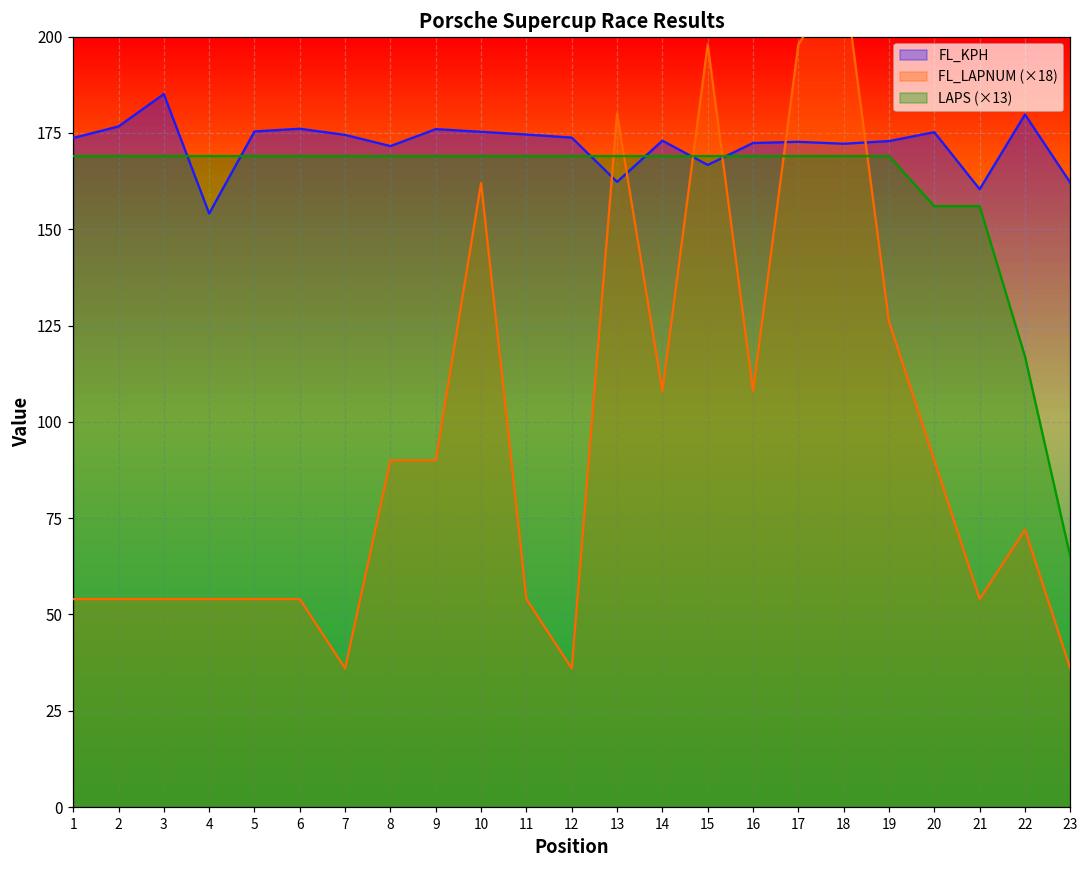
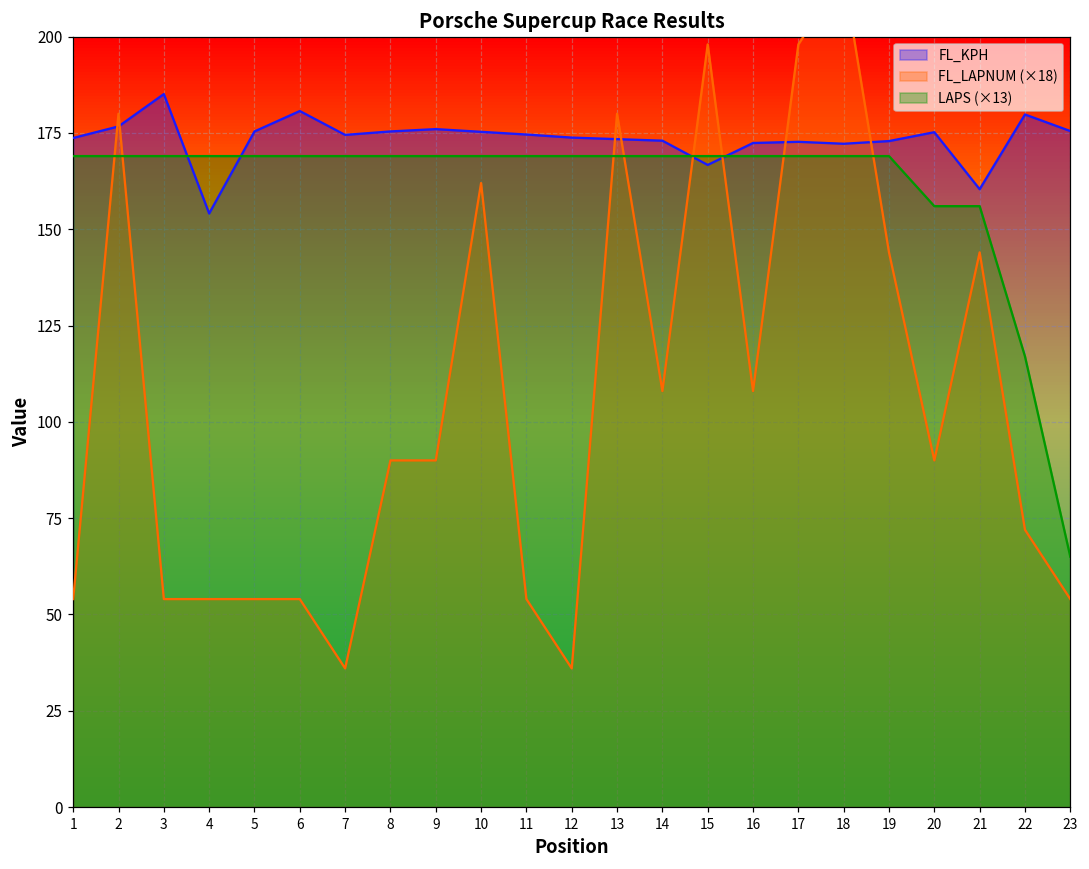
FL_LAPNUM (×18), 2: 54 -> 180
FL_KPH, 6: 176 -> 181
FL_KPH, 8: 172 -> 175
FL_KPH, 13: 162 -> 173
FL_LAPNUM (×18), 19: 126 -> 144
FL_LAPNUM (×18), 21: 54 -> 144
FL_KPH, 23: 162 -> 176
FL_LAPNUM (×18), 23: 36 -> 54
